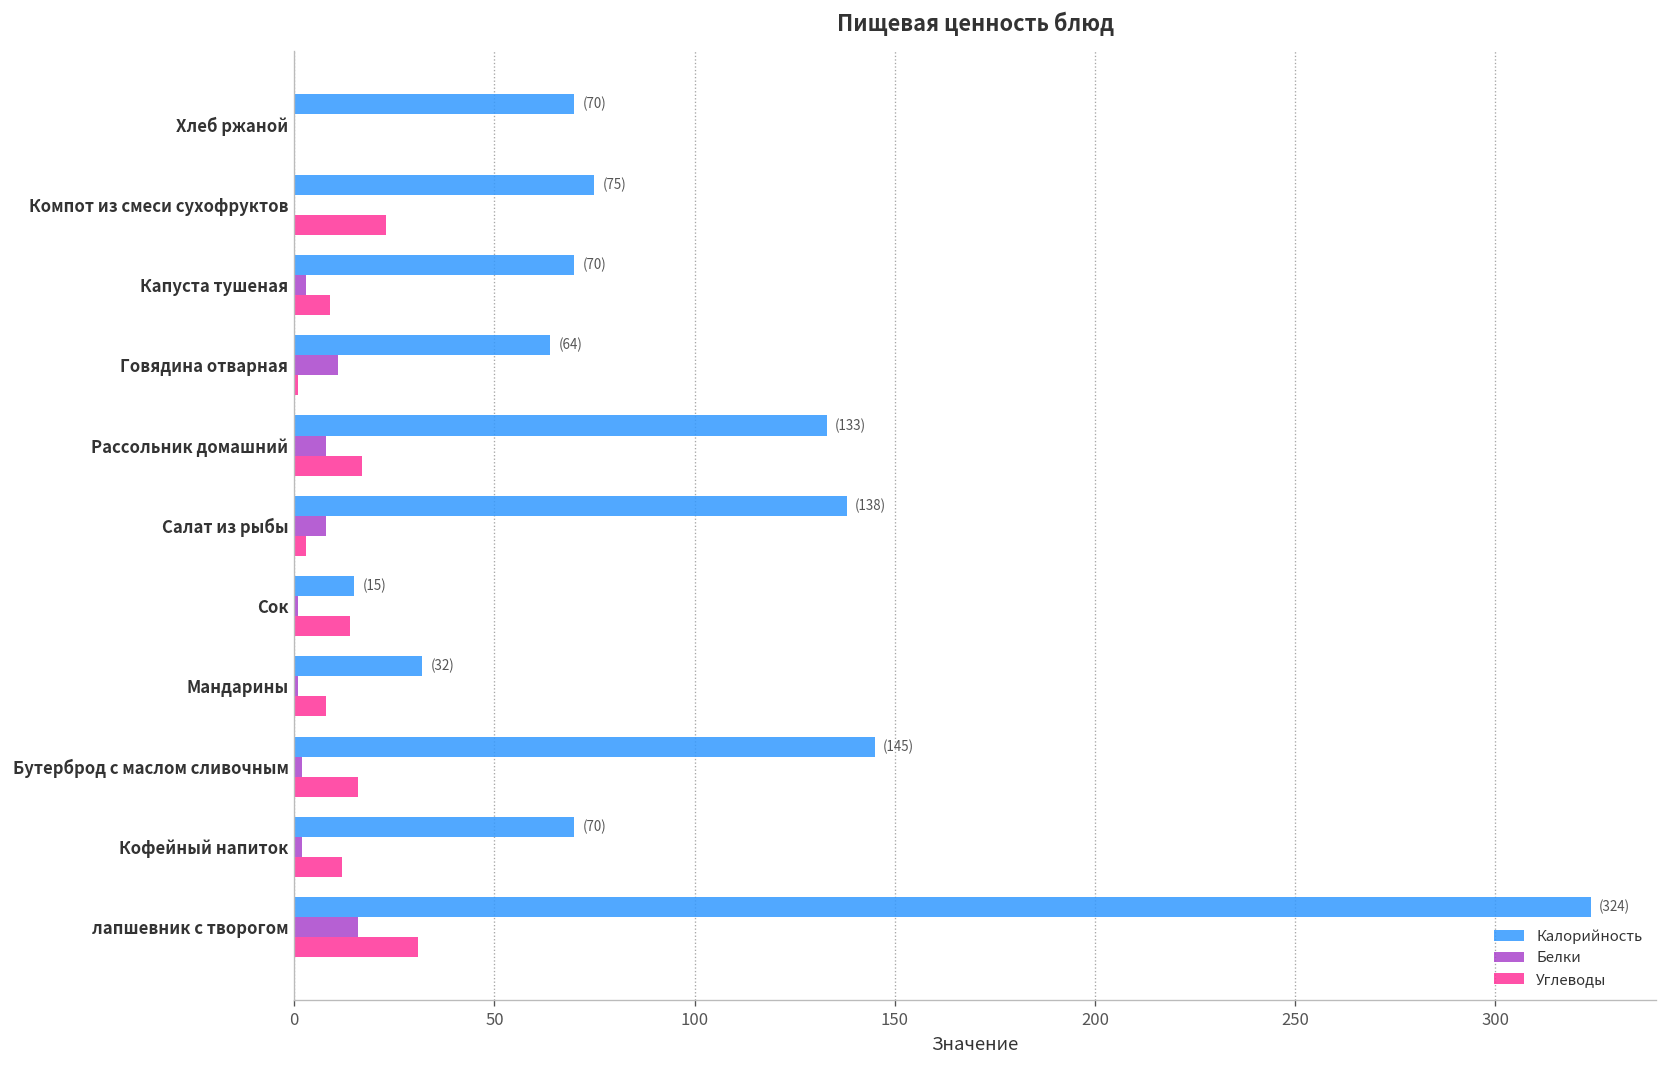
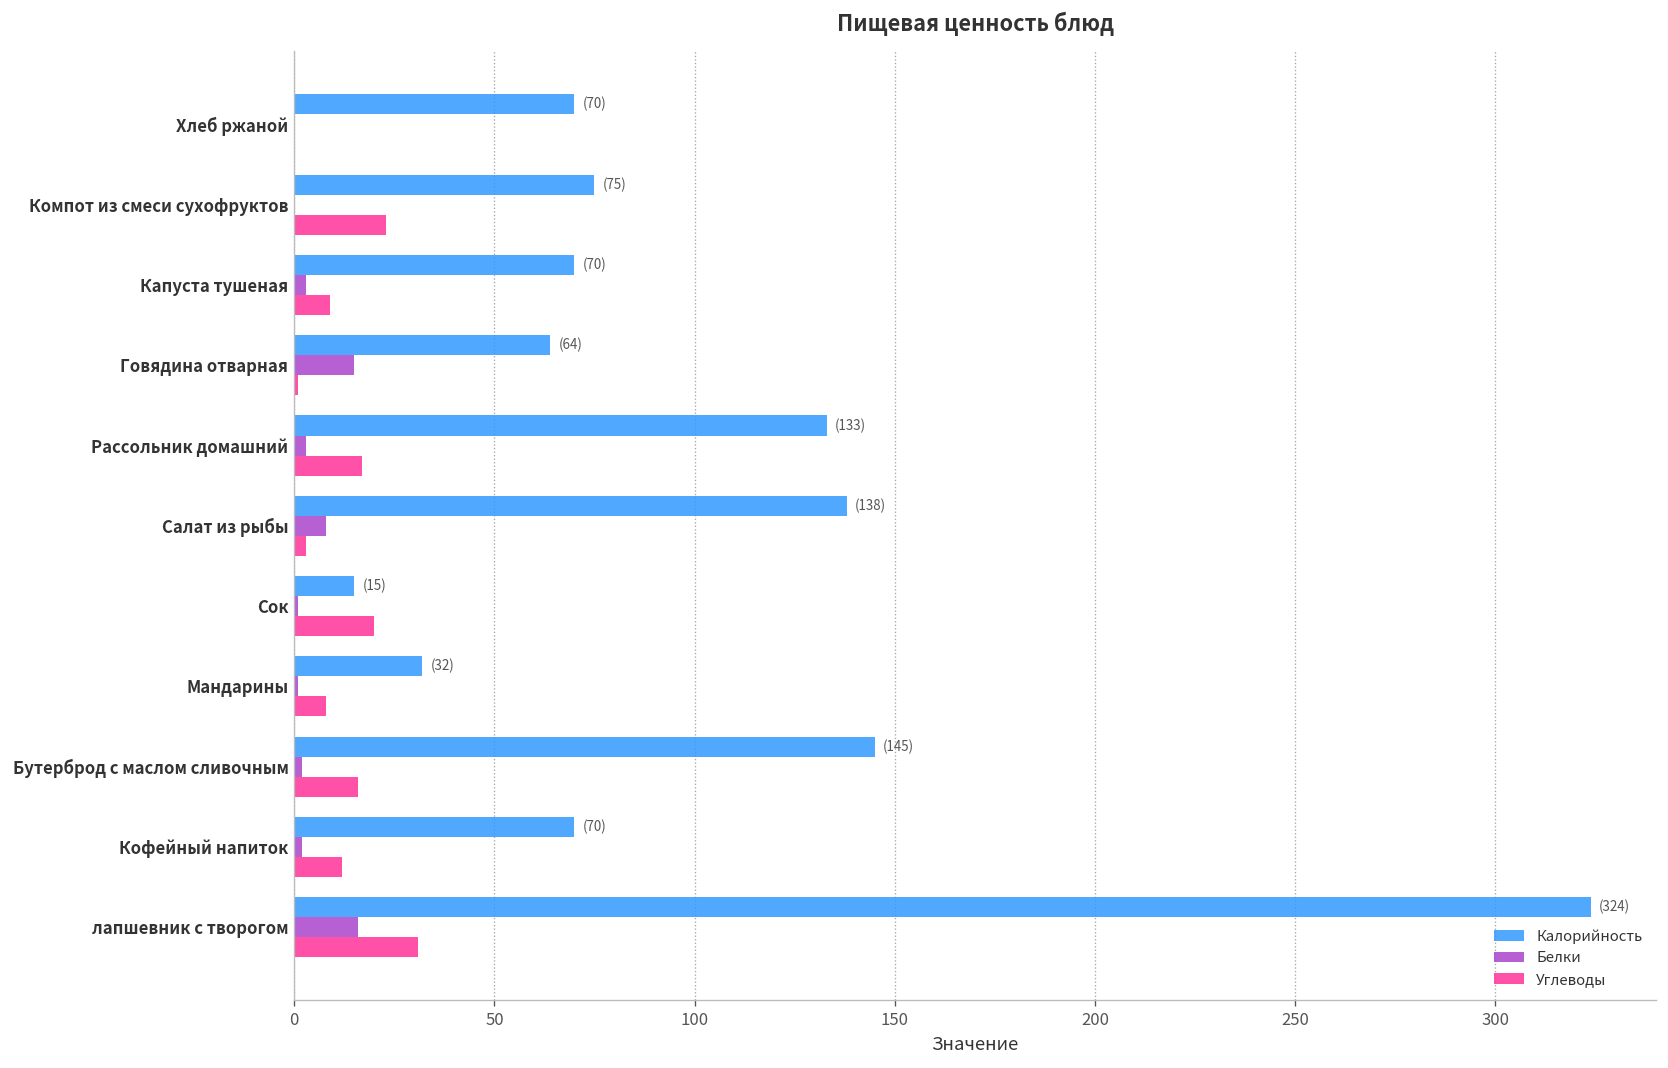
Белки, Говядина отварная: 11 -> 15
Белки, Рассольник домашний: 8 -> 3
Углеводы, Сок: 14 -> 20
